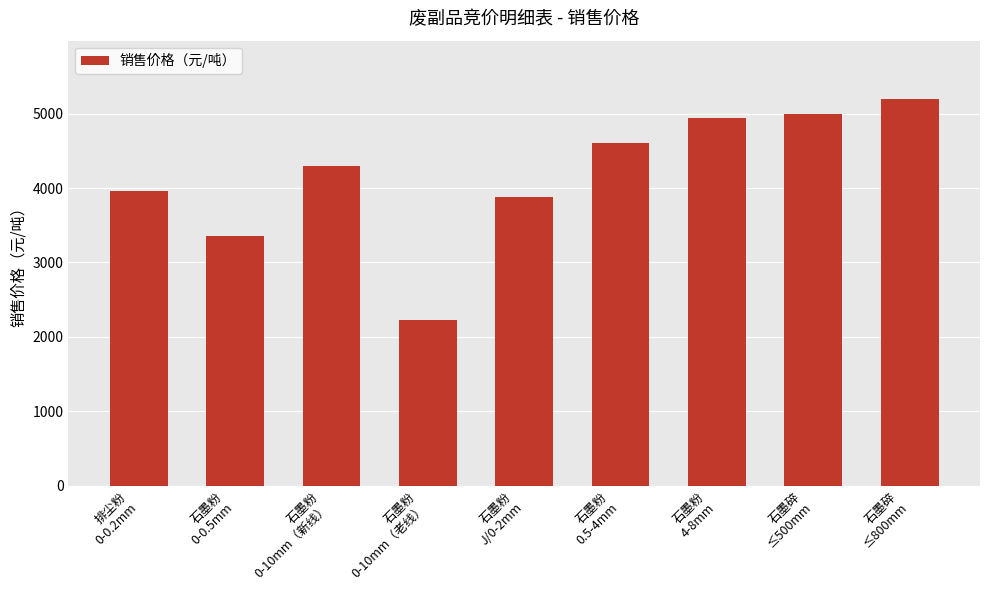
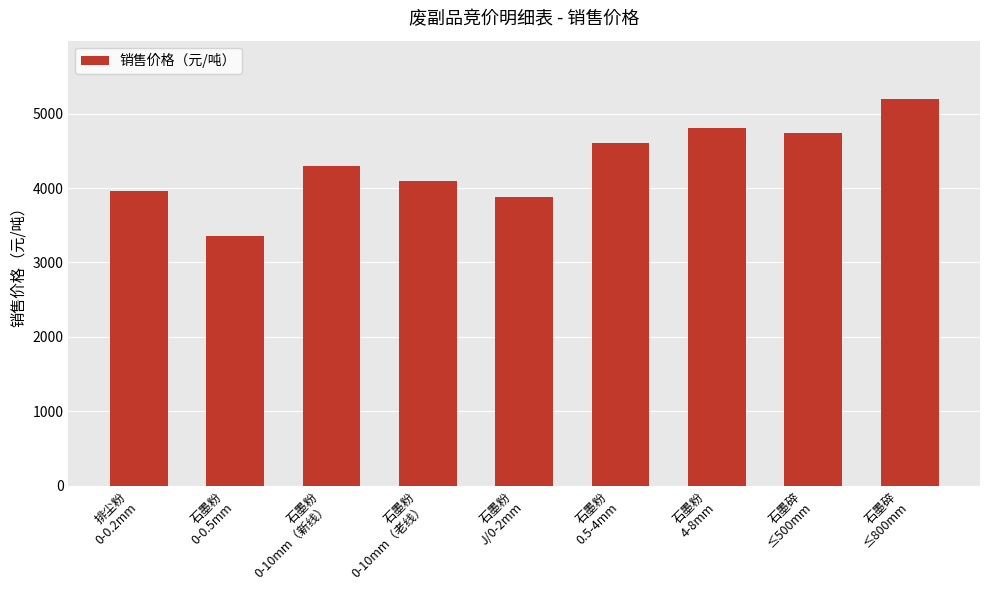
石墨粉 0-10mm（老线）: 2200 -> 4100
石墨粉 4-8mm: 4900 -> 4800
石墨碎 ≤500mm: 5000 -> 4700
